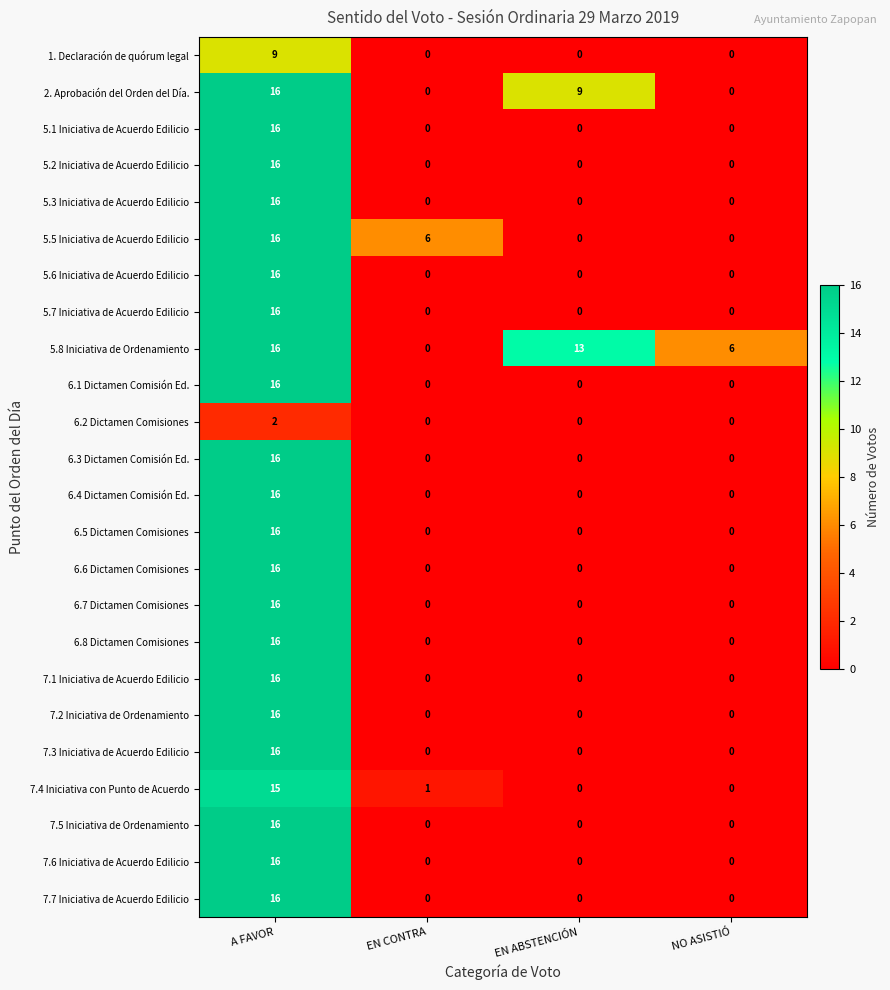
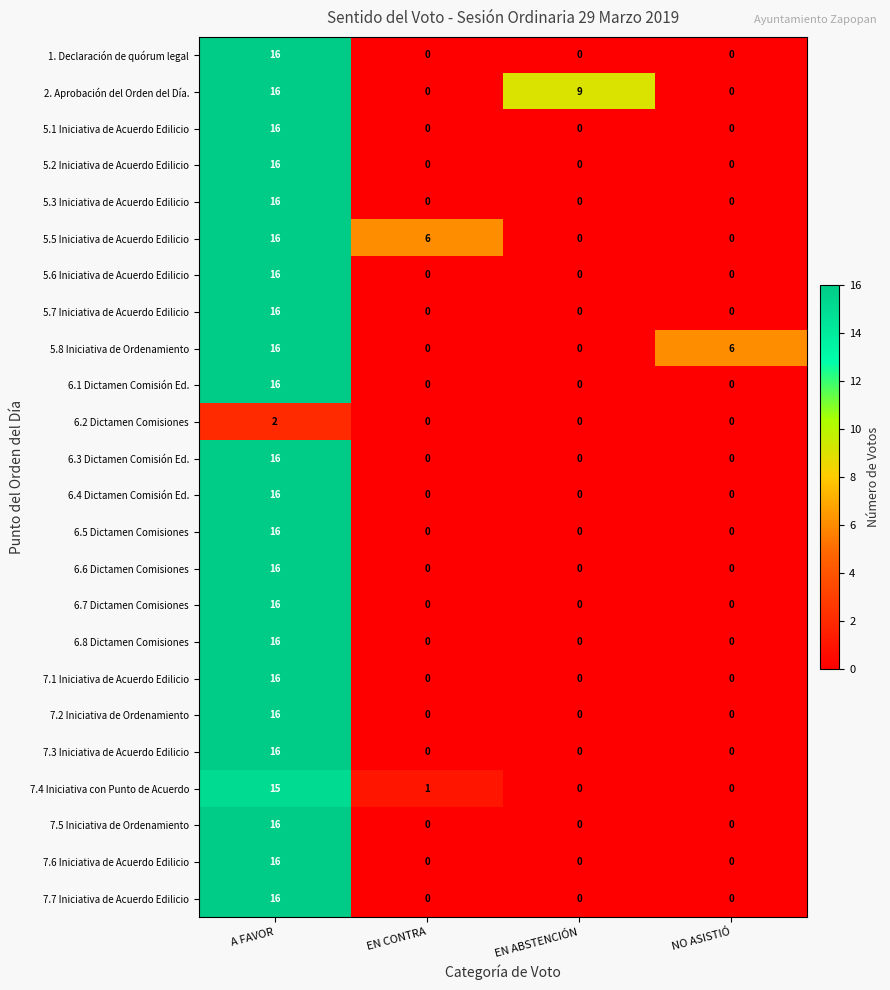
1. Declaración de quórum legal, A FAVOR: 9 -> 16
5.8 Iniciativa de Ordenamiento, EN ABSTENCIÓN: 13 -> 0
